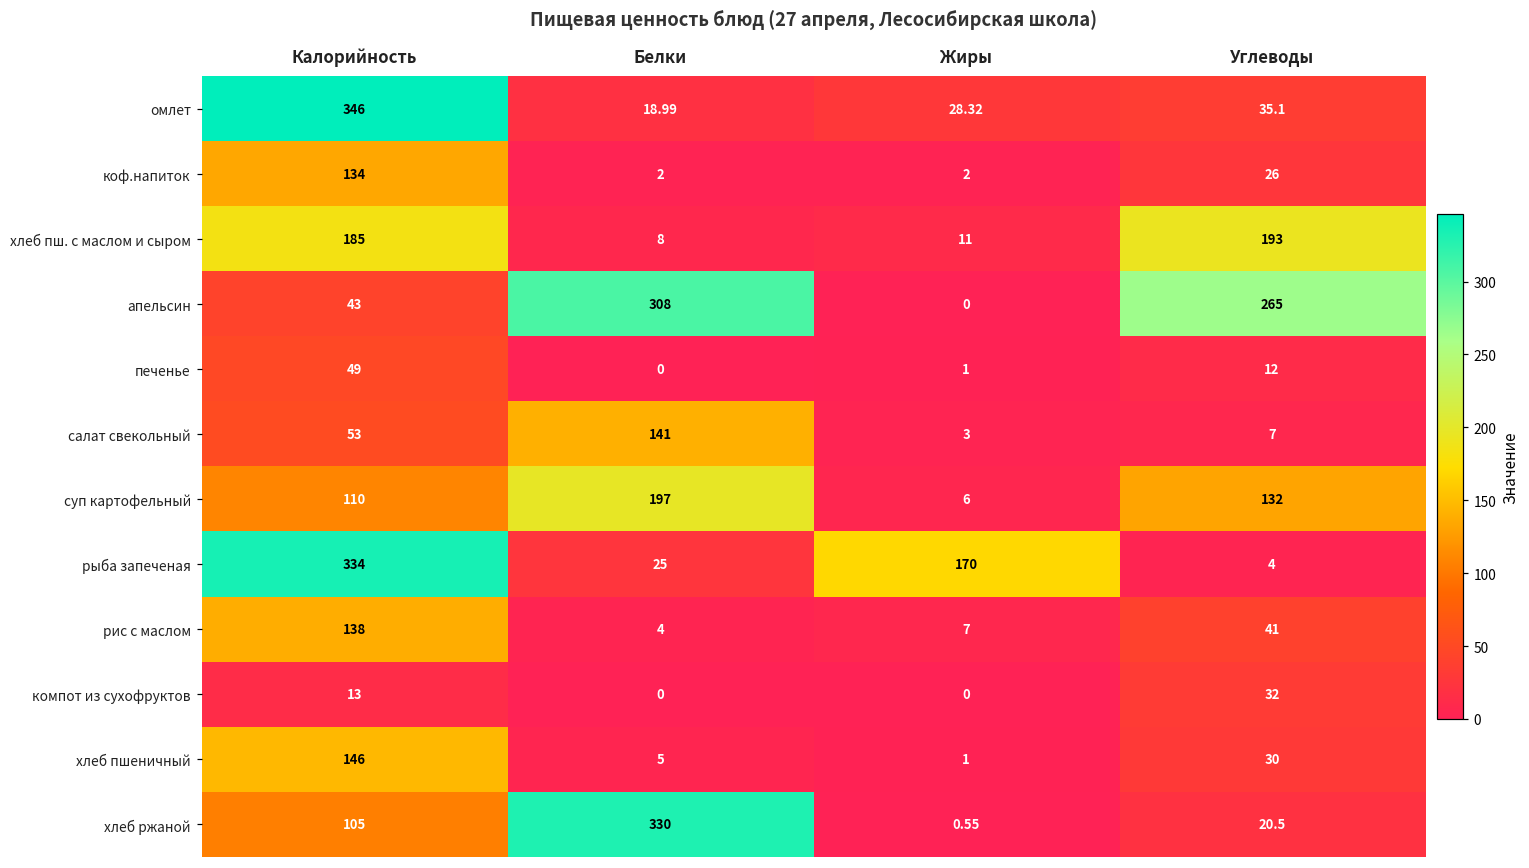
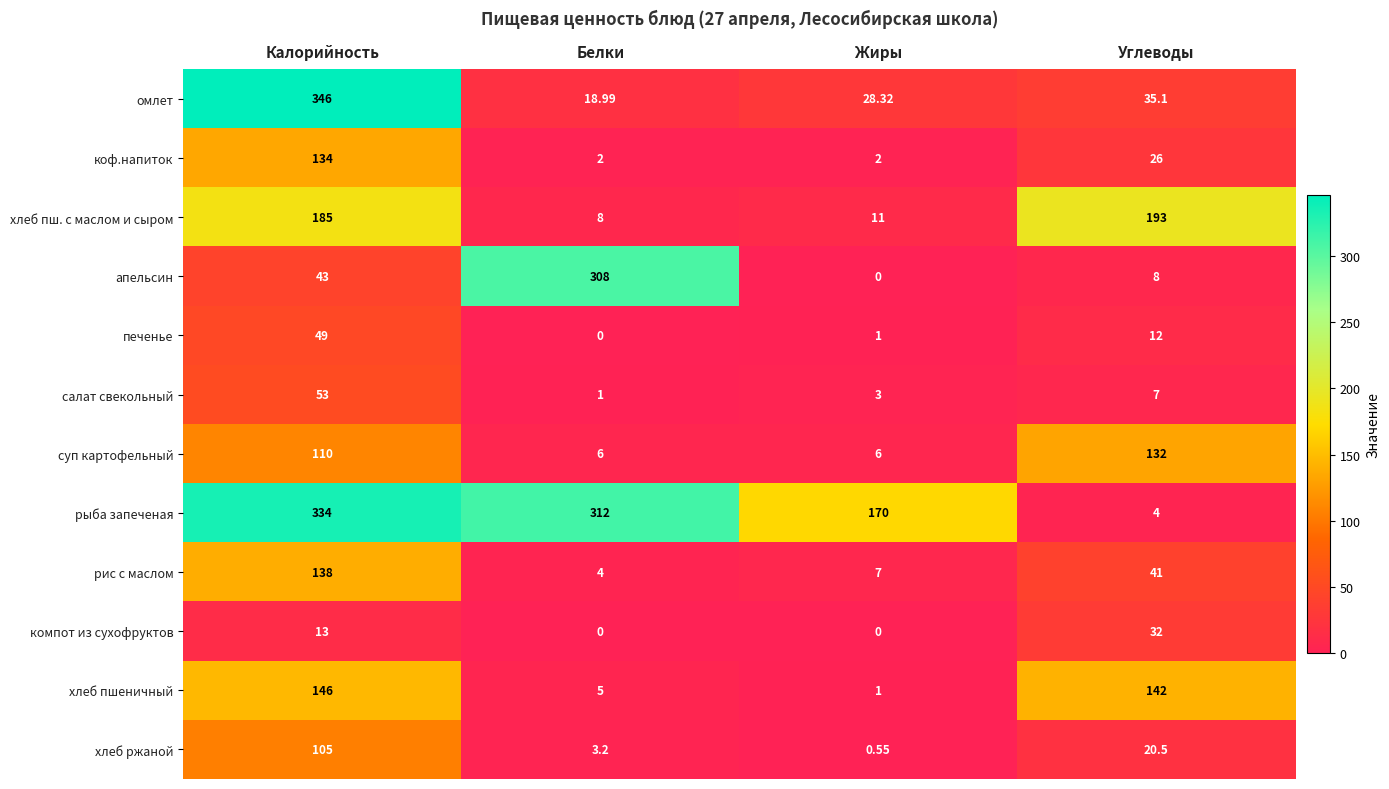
апельсин, Углеводы: 265 -> 8
салат свекольный, Белки: 141 -> 1
суп картофельный, Белки: 197 -> 6
рыба запеченая, Белки: 25 -> 312
хлеб пшеничный, Углеводы: 30 -> 142
хлеб ржаной, Белки: 330 -> 3.2
